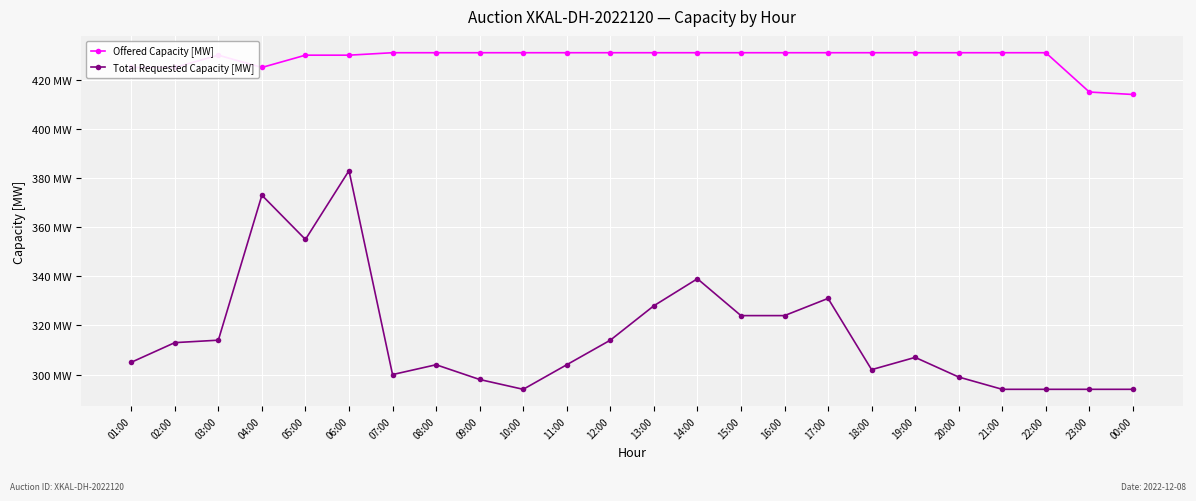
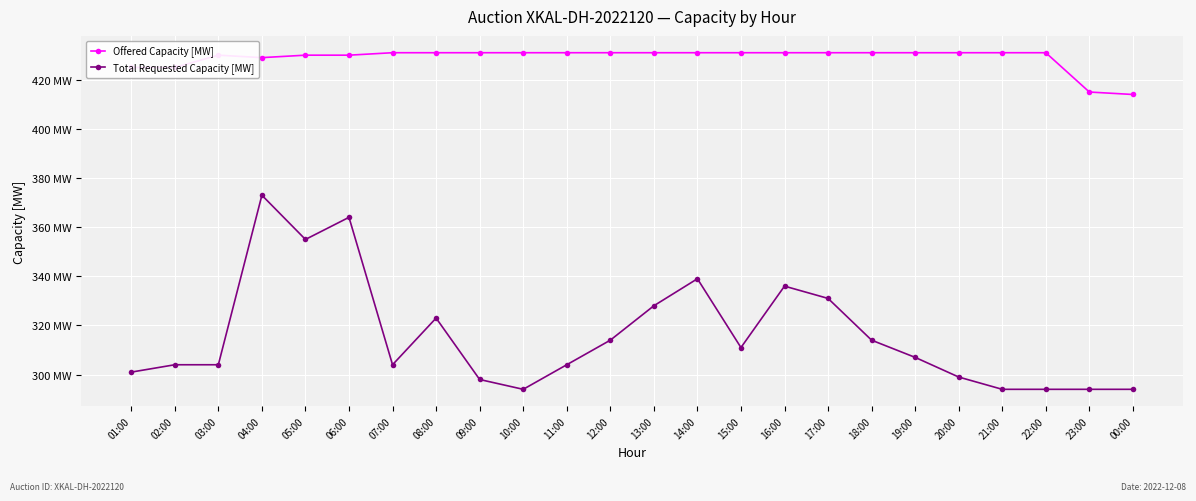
Total Requested Capacity [MW], 01:00: 305 MW -> 301 MW
Total Requested Capacity [MW], 02:00: 313 MW -> 304 MW
Total Requested Capacity [MW], 03:00: 314 MW -> 304 MW
Offered Capacity [MW], 04:00: 425 MW -> 429 MW
Total Requested Capacity [MW], 06:00: 383 MW -> 364 MW
Total Requested Capacity [MW], 07:00: 300 MW -> 304 MW
Total Requested Capacity [MW], 08:00: 304 MW -> 323 MW
Total Requested Capacity [MW], 15:00: 324 MW -> 311 MW
Total Requested Capacity [MW], 16:00: 324 MW -> 336 MW
Total Requested Capacity [MW], 18:00: 302 MW -> 314 MW
